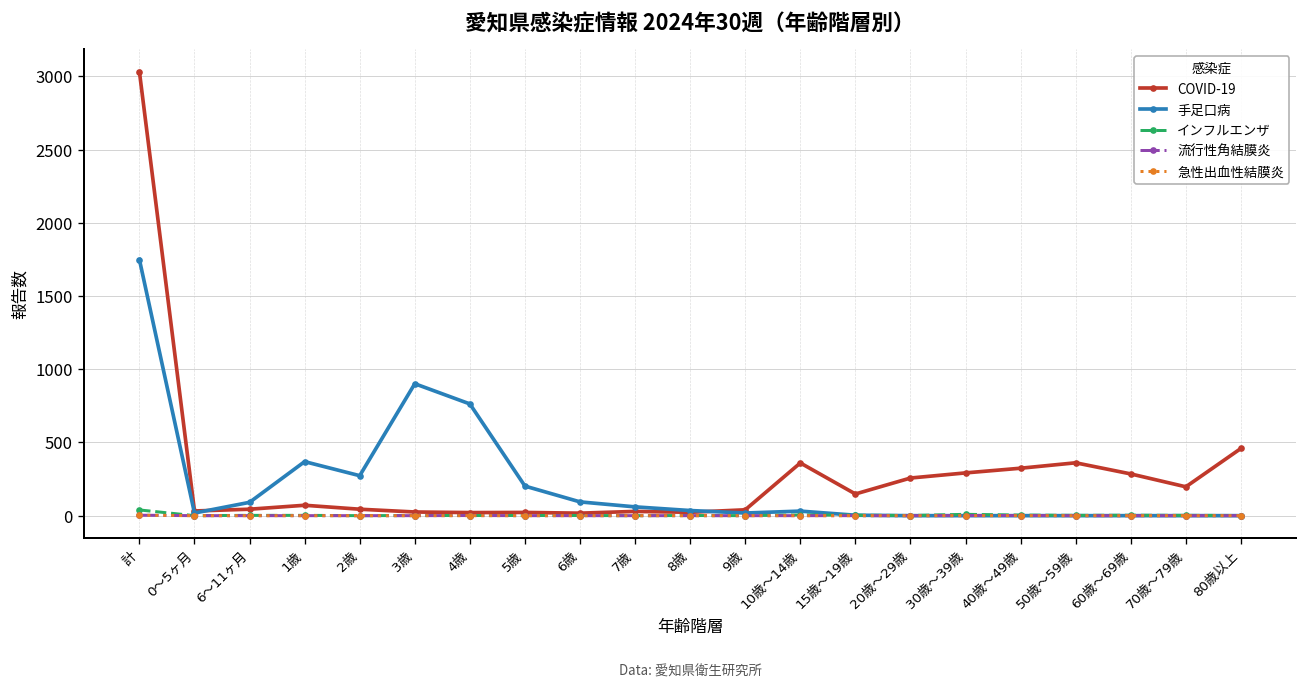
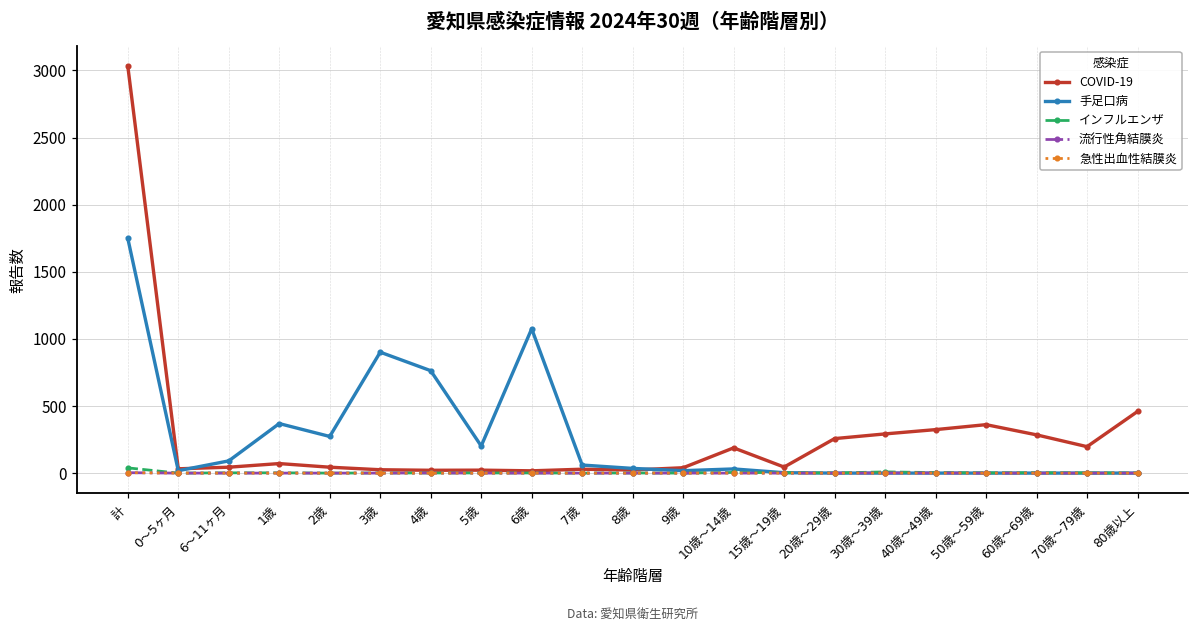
手足口病, 6歳: 90 -> 1080
COVID-19, 10歳～14歳: 360 -> 190
COVID-19, 15歳～19歳: 150 -> 50
